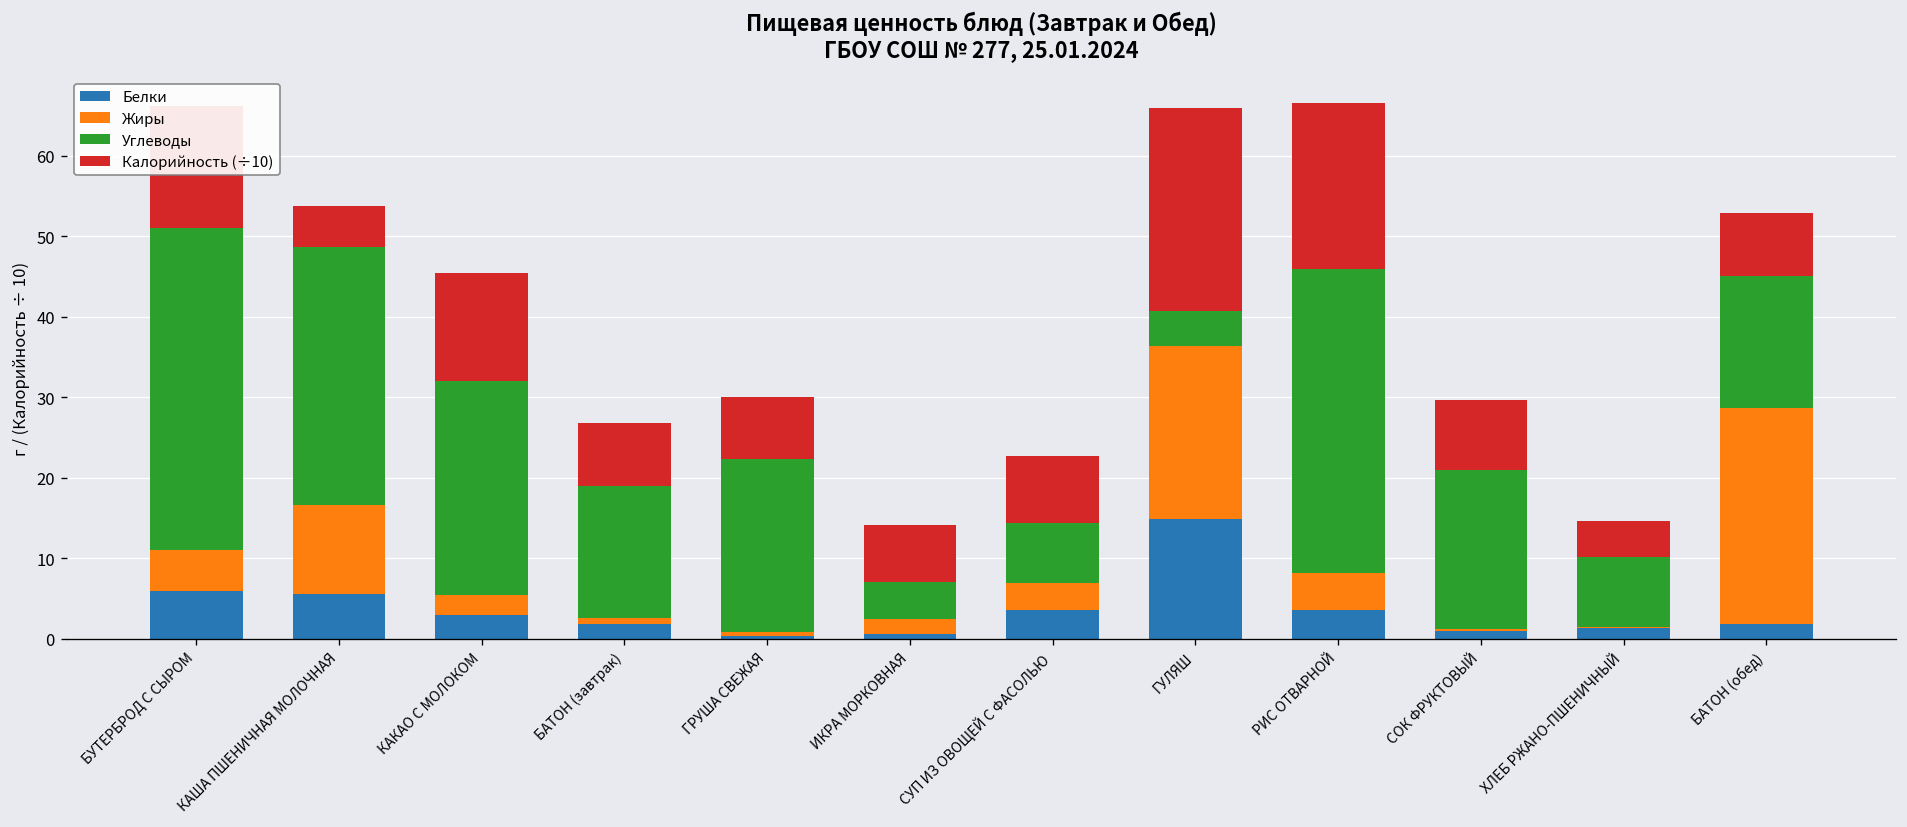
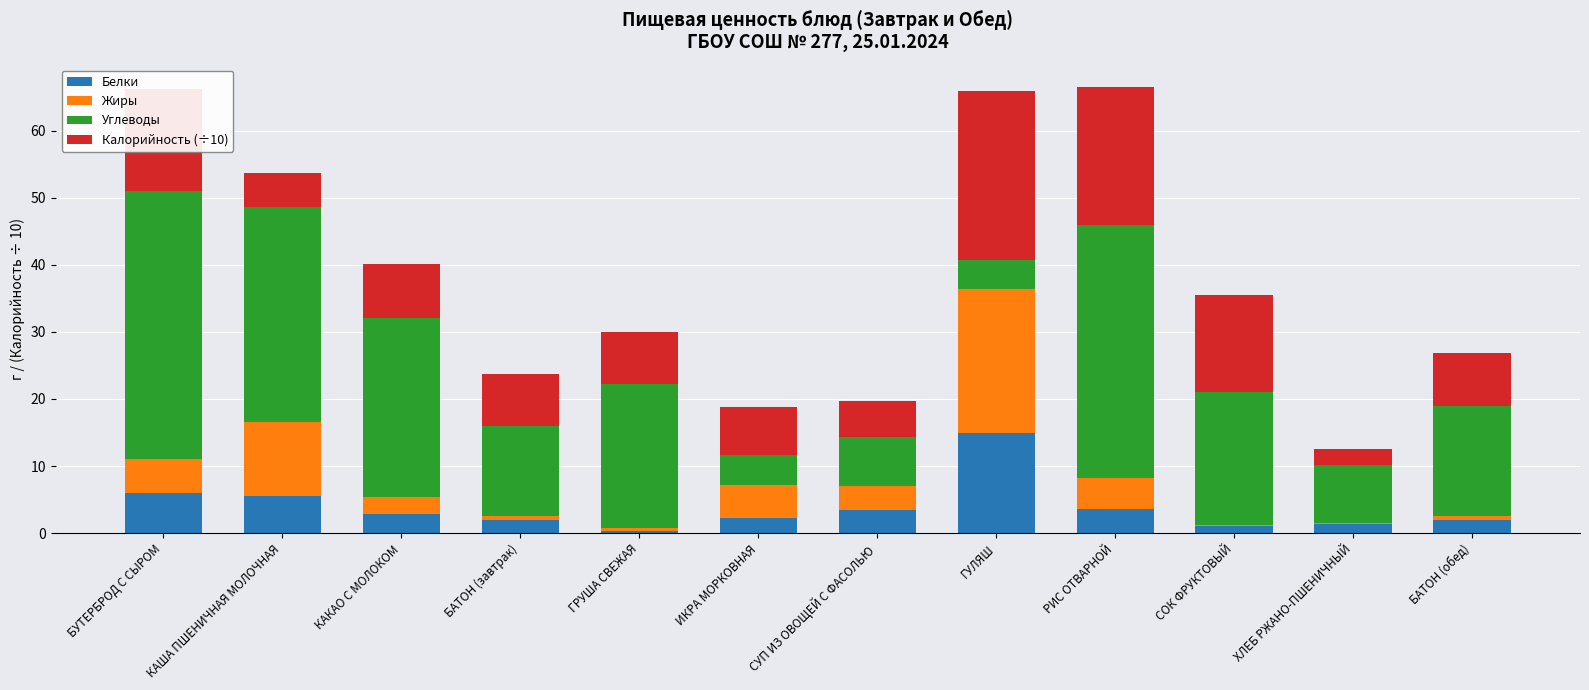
Калорийность (÷10), КАКАО С МОЛОКОМ: 13 -> 8
Углеводы, БАТОН (завтрак): 16 -> 13
Белки, ИКРА МОРКОВНАЯ: 1 -> 2
Жиры, ИКРА МОРКОВНАЯ: 2 -> 5
Калорийность (÷10), СУП ИЗ ОВОЩЕЙ С ФАСОЛЬЮ: 8 -> 5
Калорийность (÷10), СОК ФРУКТОВЫЙ: 9 -> 15
Калорийность (÷10), ХЛЕБ РЖАНО-ПШЕНИЧНЫЙ: 5 -> 3
Жиры, БАТОН (обед): 27 -> 1
